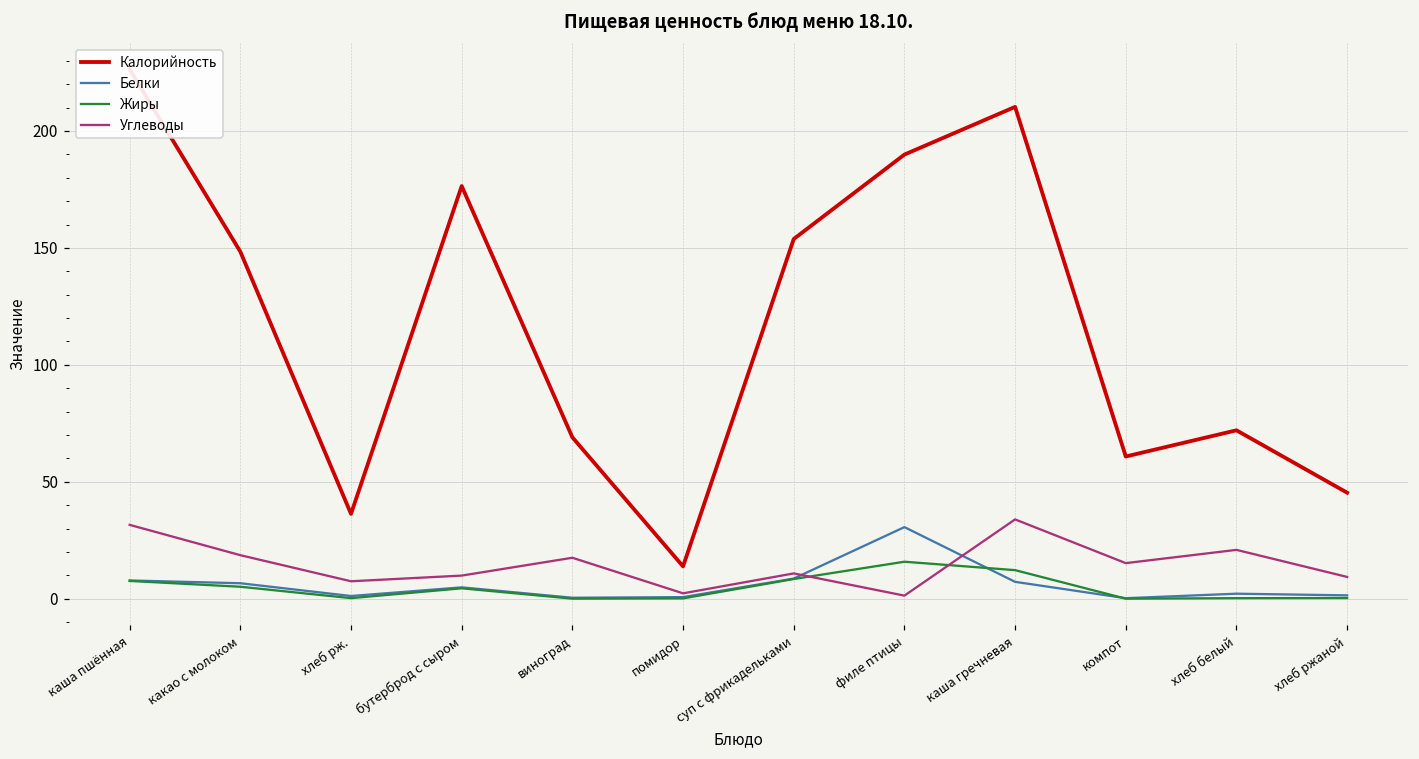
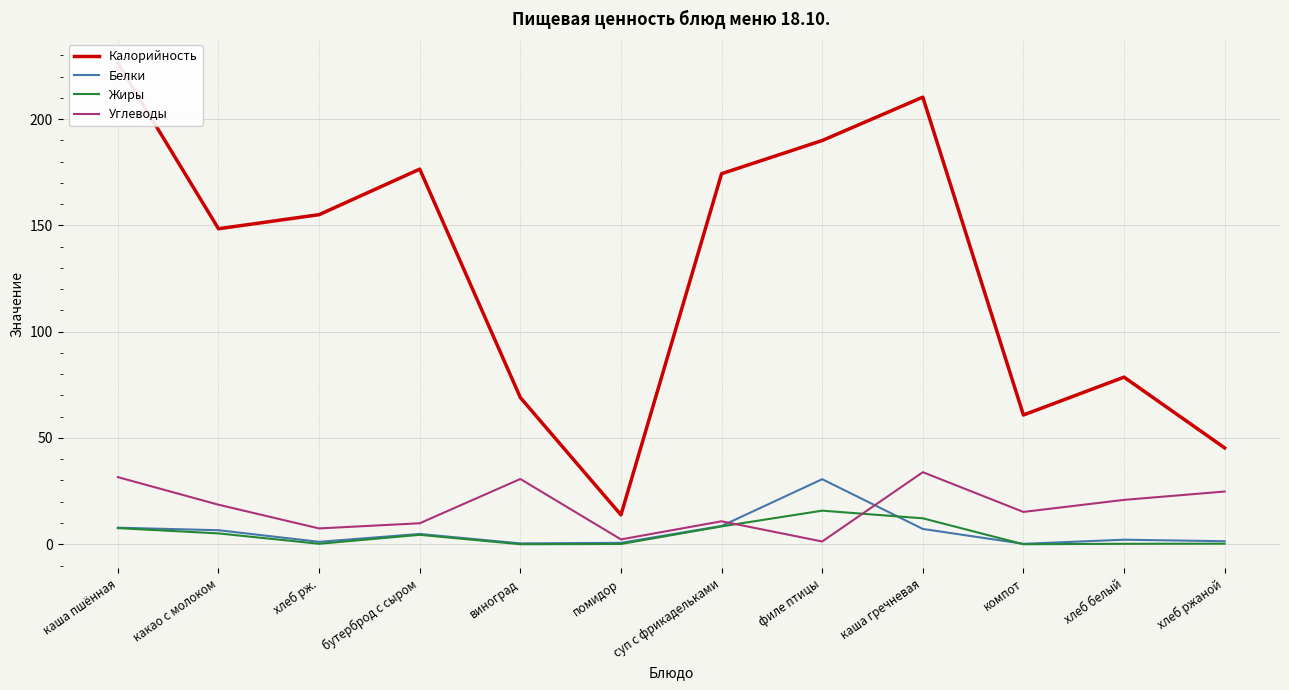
Калорийность, хлеб рж.: 36 -> 155
Углеводы, виноград: 18 -> 31
Калорийность, суп с фрикадельками: 154 -> 174
Калорийность, хлеб белый: 72 -> 79
Углеводы, хлеб ржаной: 9 -> 25
